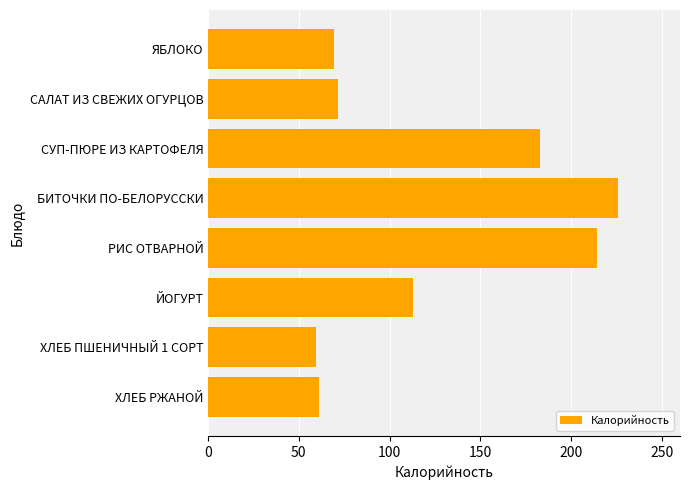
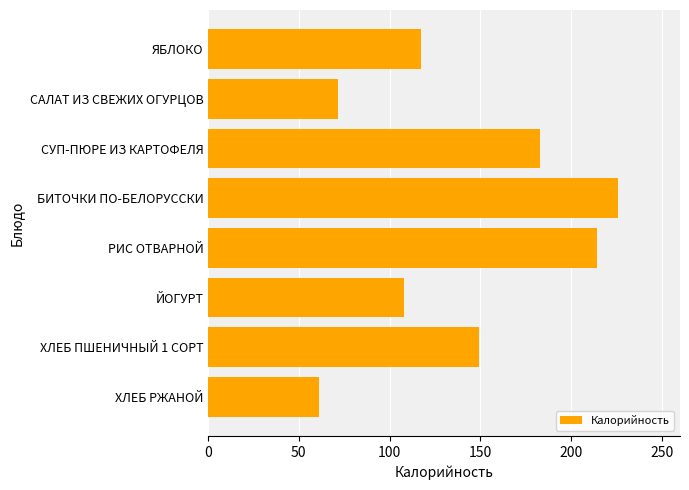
ЯБЛОКО: 70 -> 118
ЙОГУРТ: 113 -> 108
ХЛЕБ ПШЕНИЧНЫЙ 1 СОРТ: 60 -> 150
